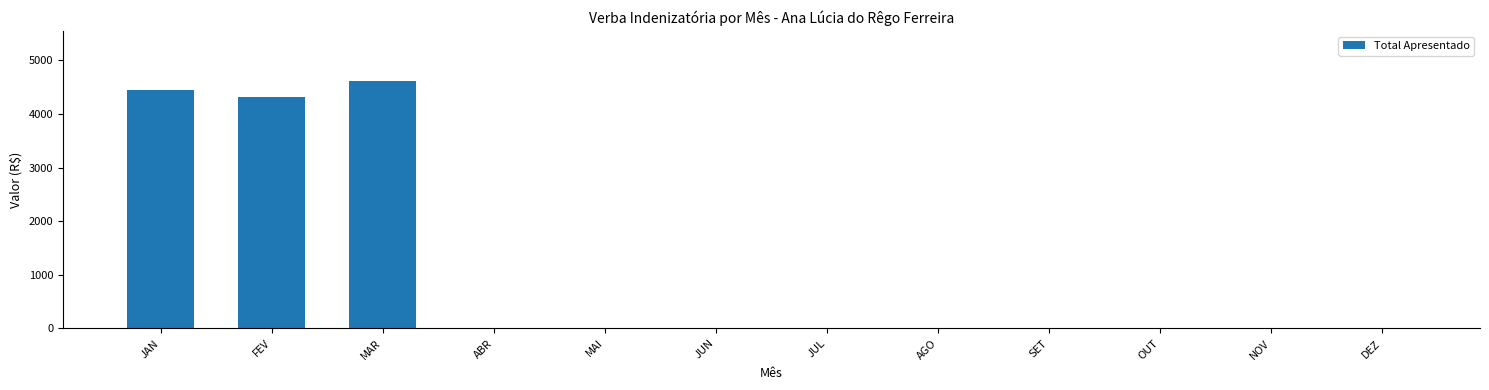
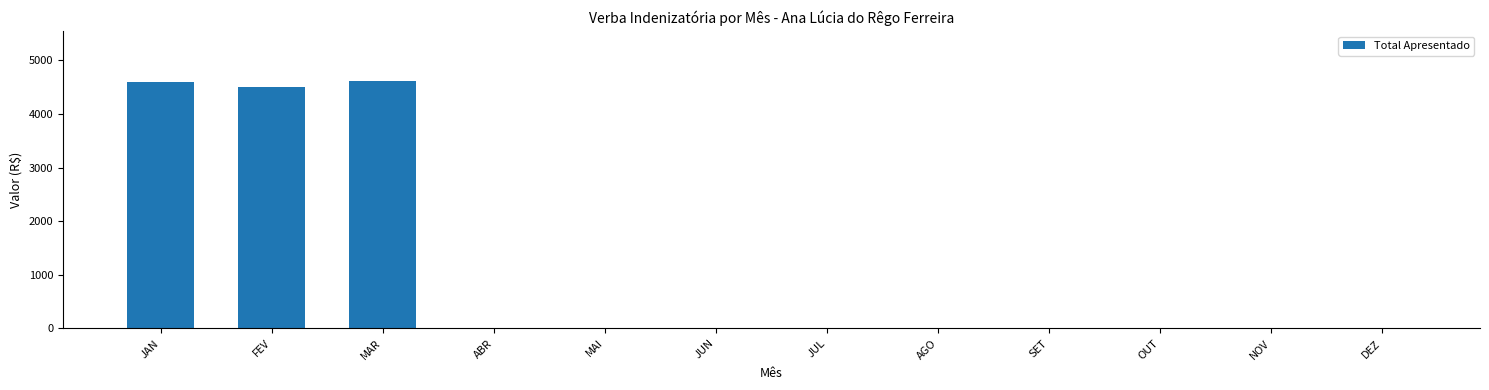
JAN: 4400 -> 4600
FEV: 4300 -> 4500
